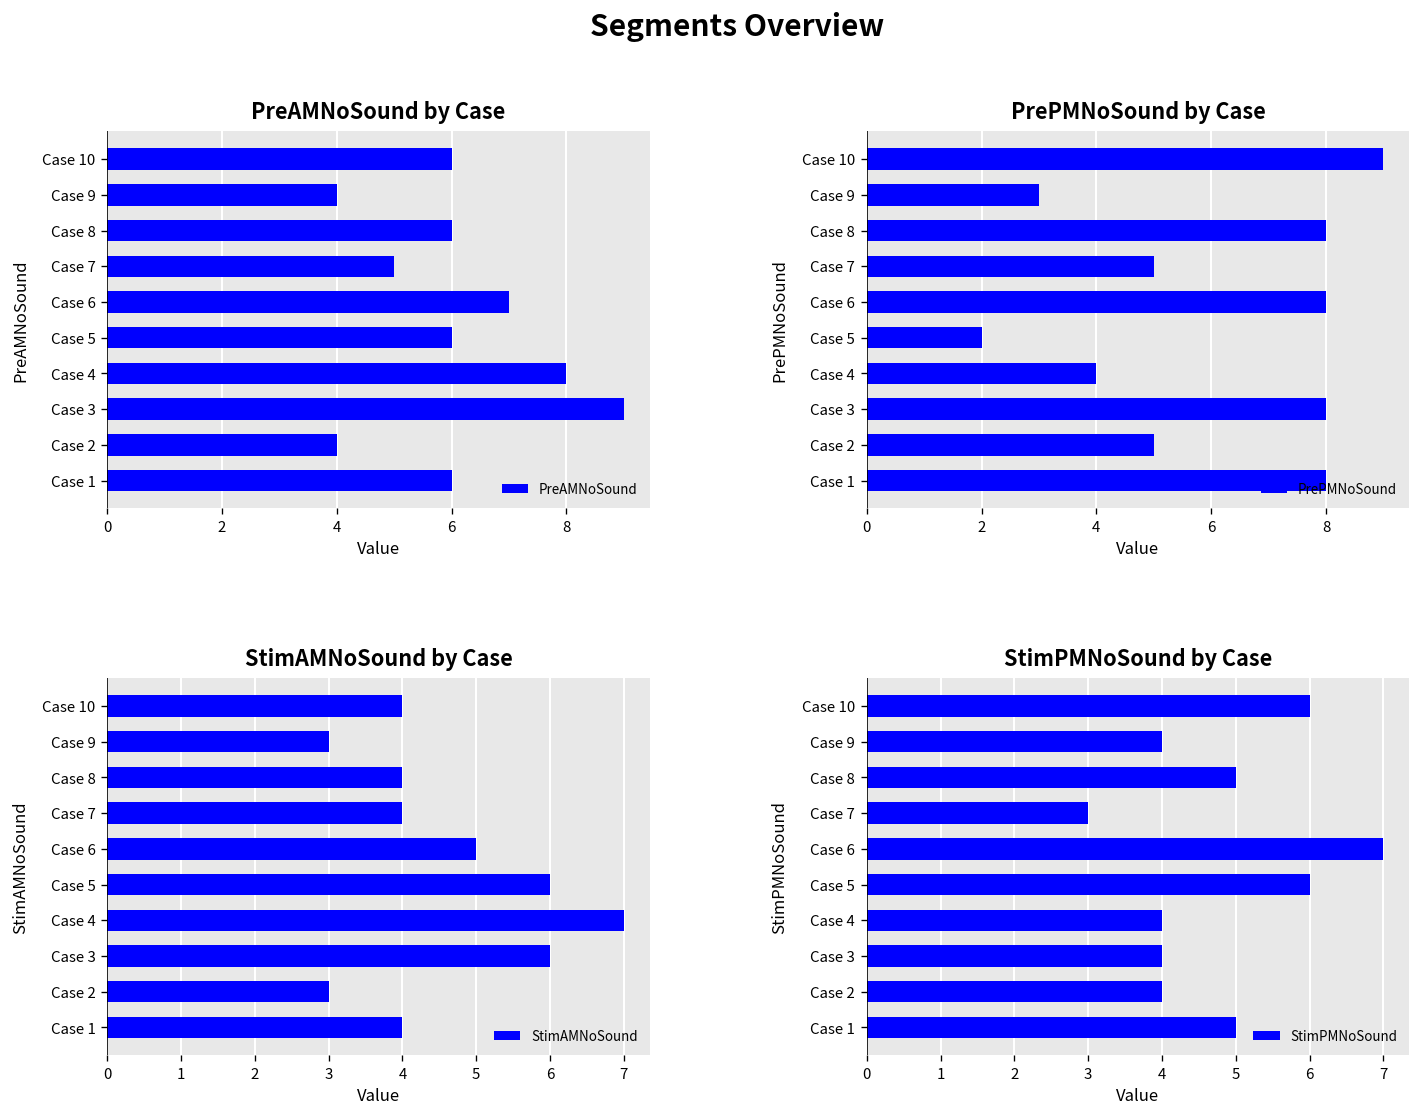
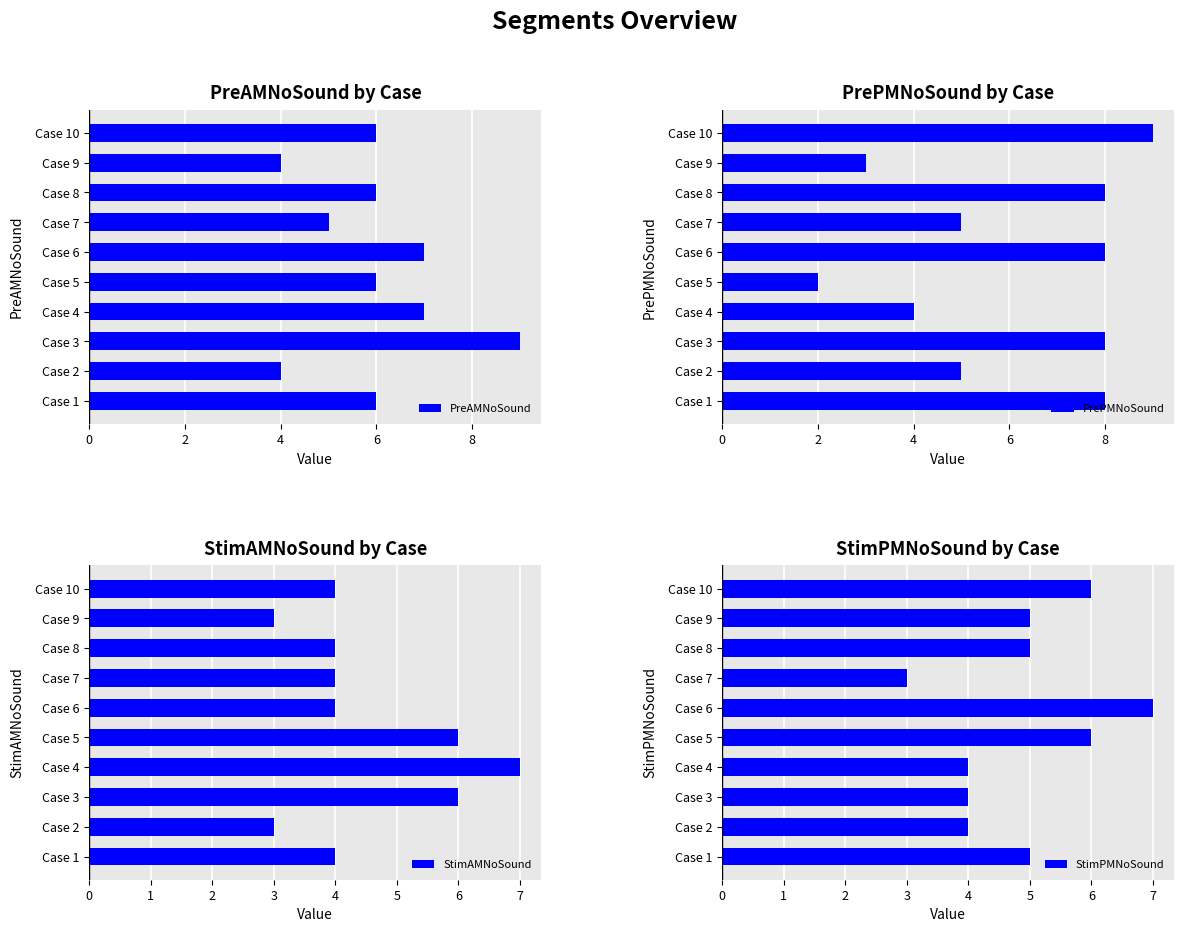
PreAMNoSound by Case, Case 4: 8 -> 7
StimAMNoSound by Case, Case 6: 5 -> 4
StimPMNoSound by Case, Case 9: 4 -> 5
